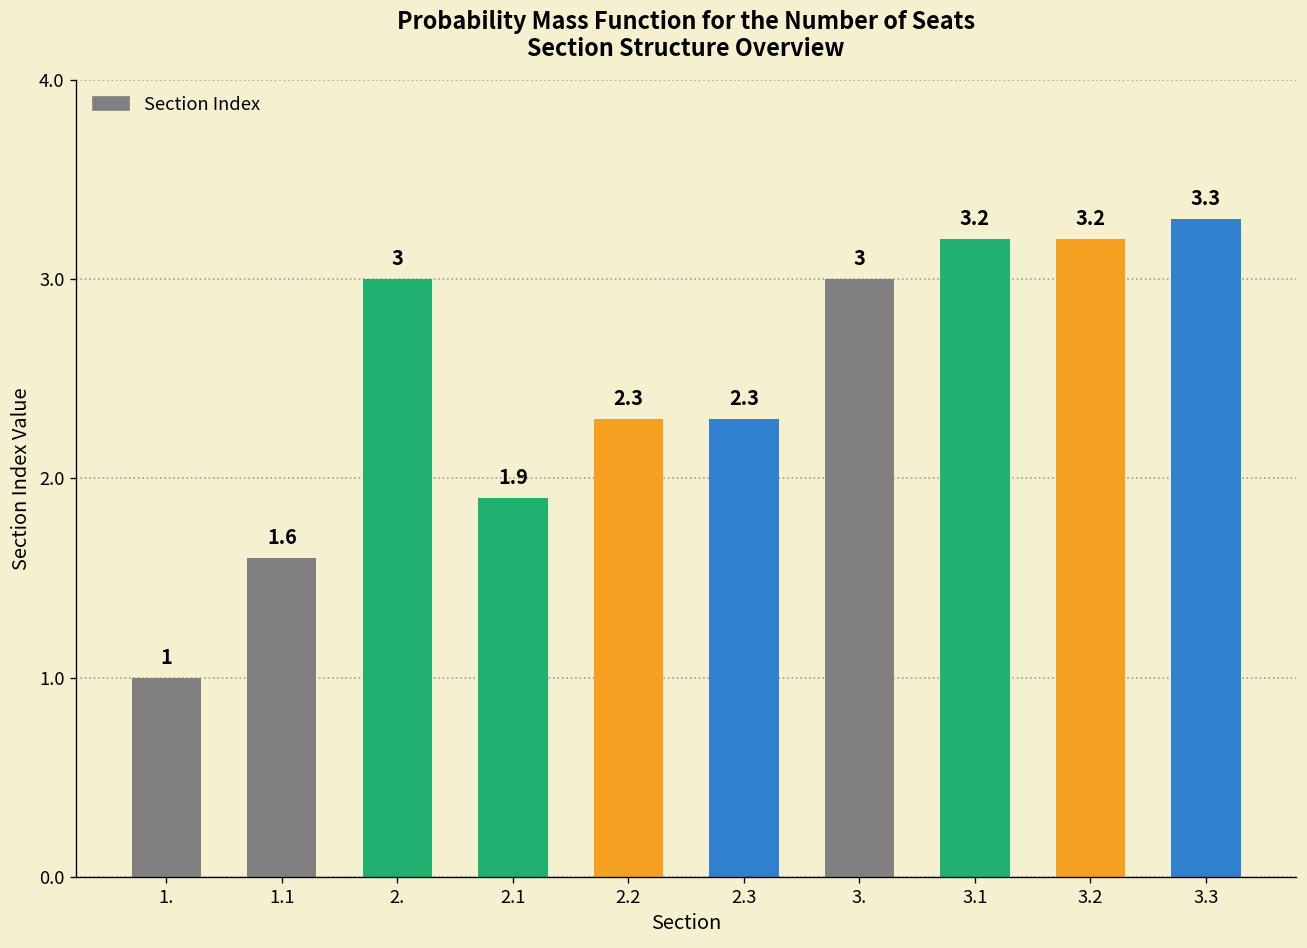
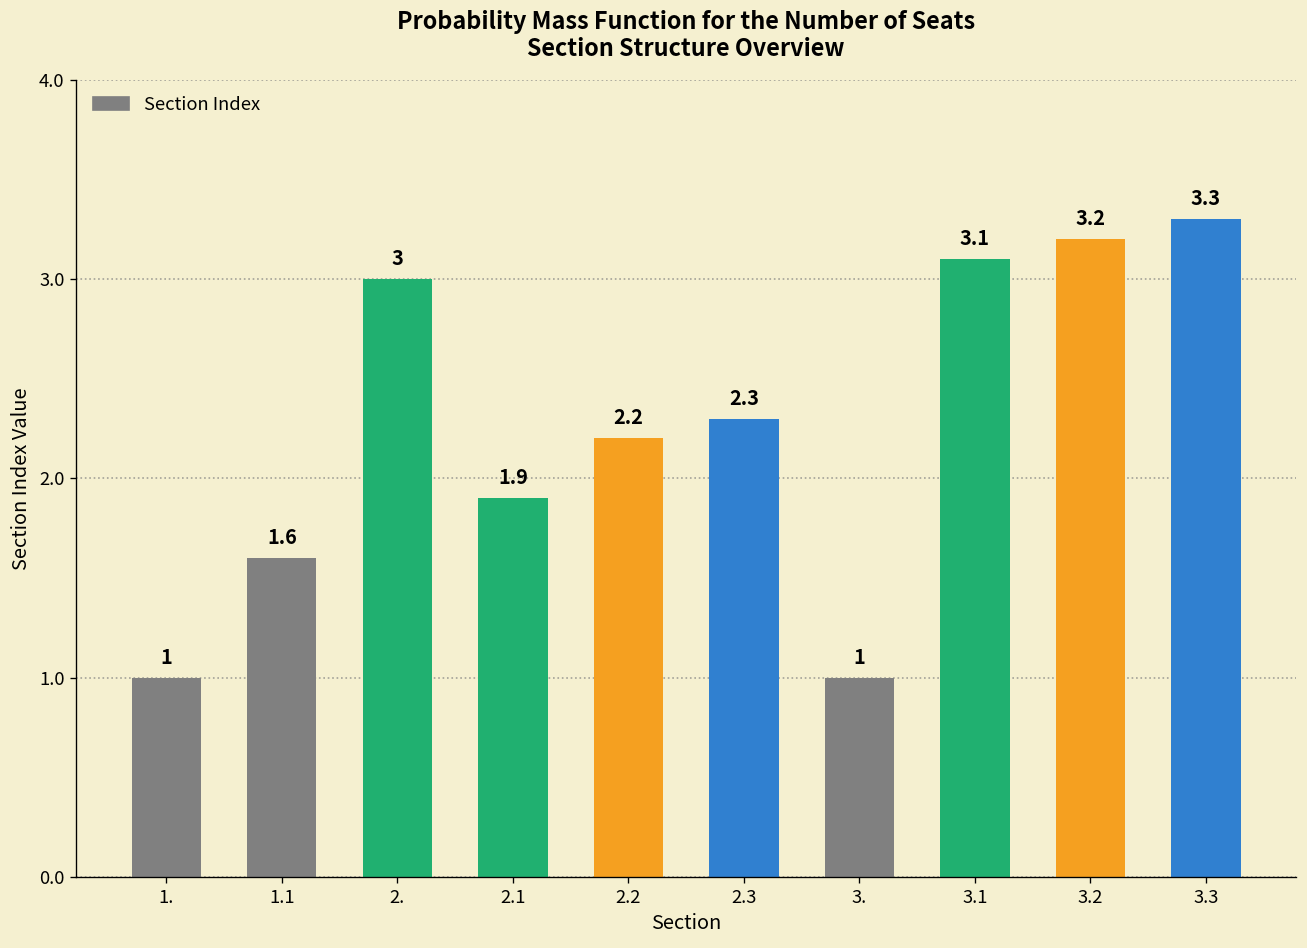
2.2: 2.3 -> 2.2
3.: 3 -> 1
3.1: 3.2 -> 3.1
